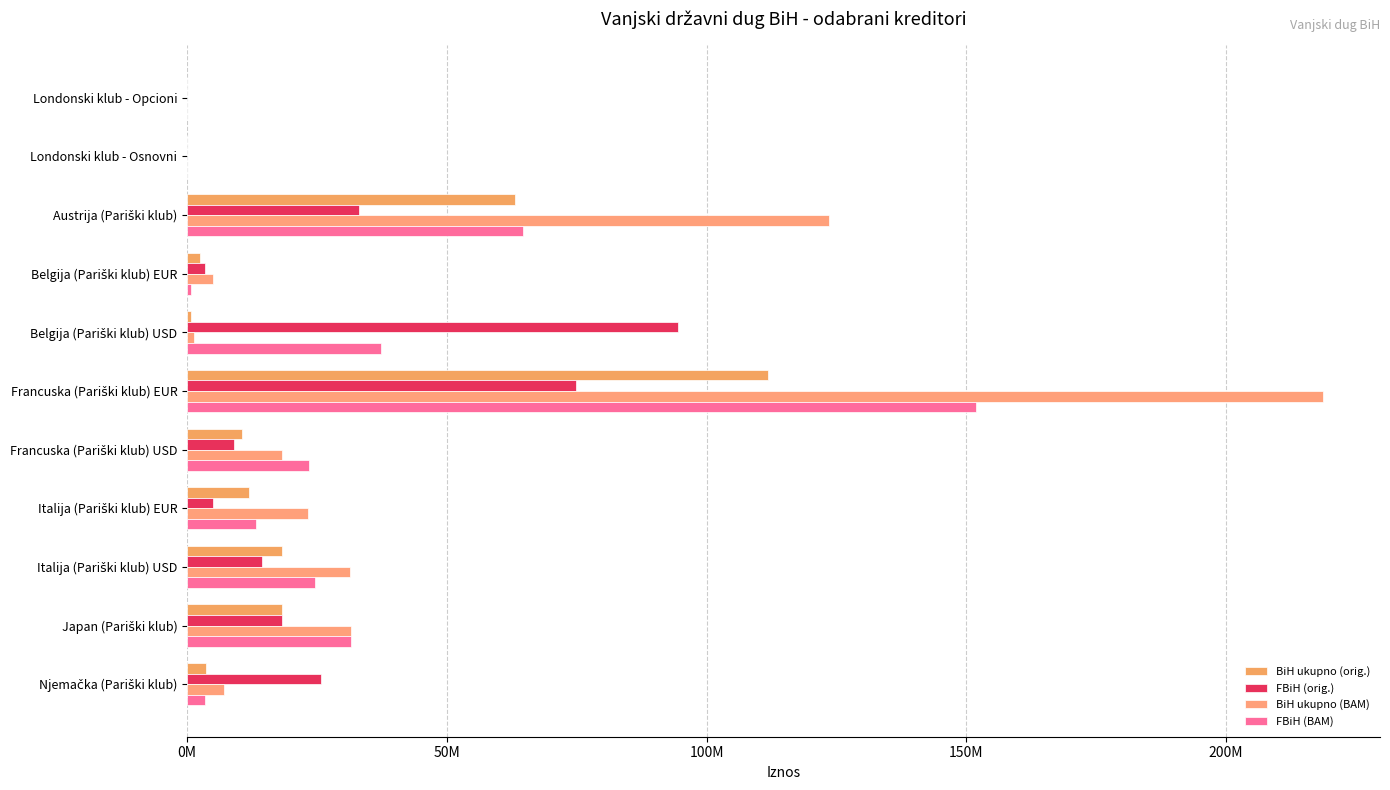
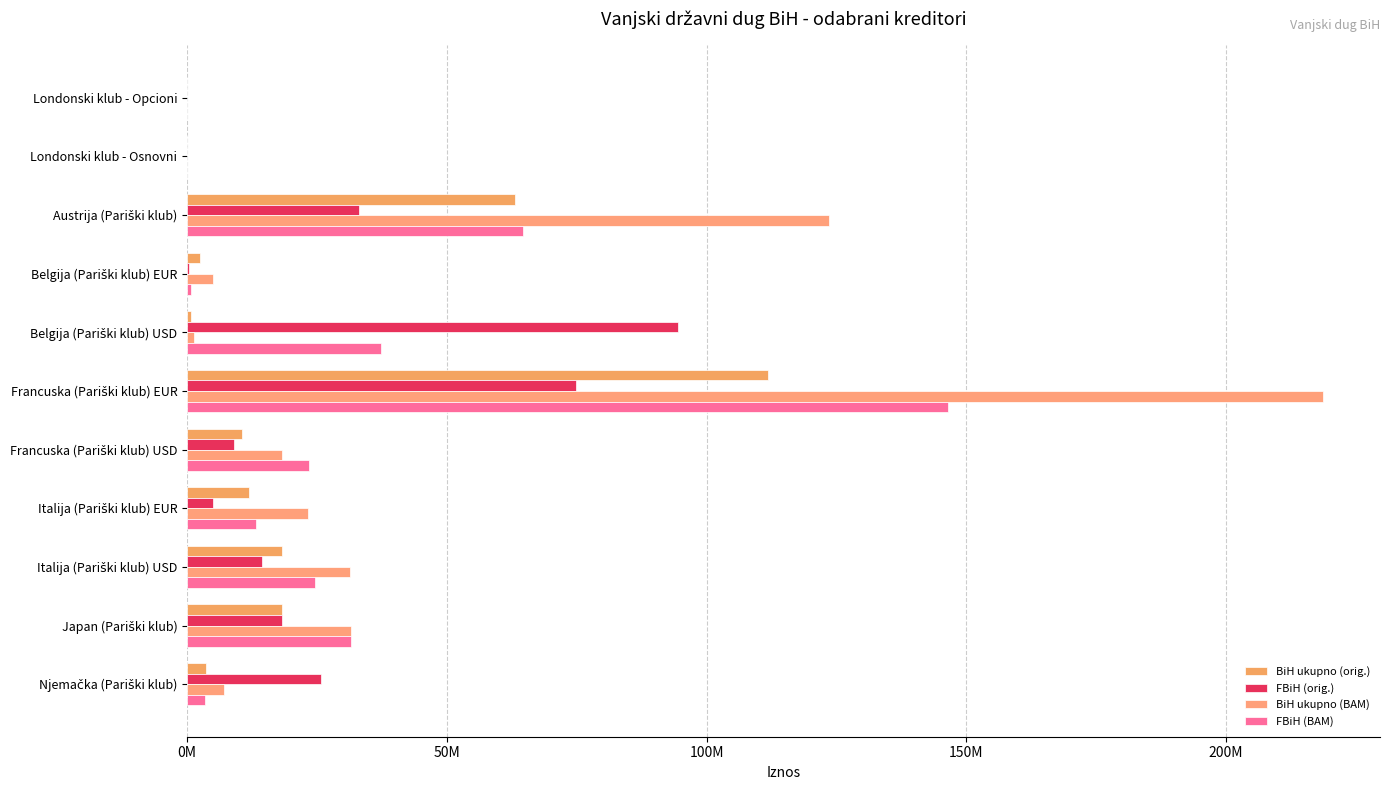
FBiH (orig.), Belgija (Pariški klub) EUR: 3000000 -> 0
FBiH (BAM), Francuska (Pariški klub) EUR: 152000000 -> 147000000
